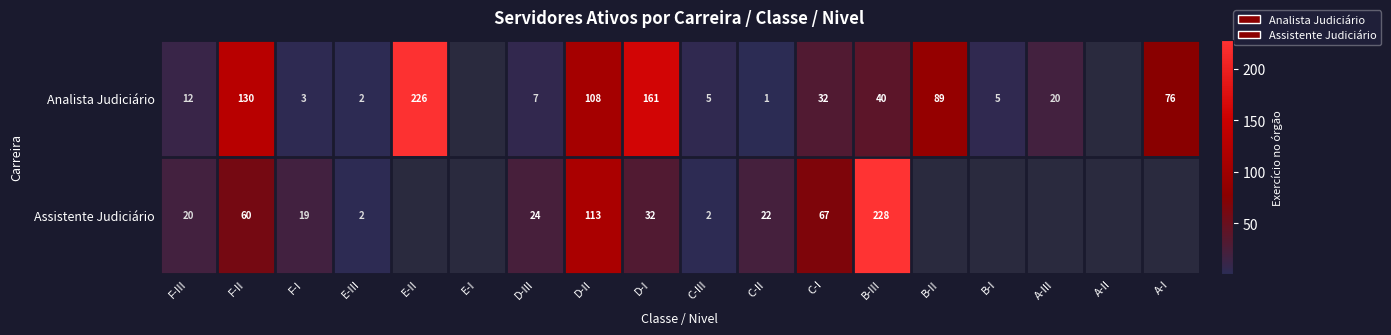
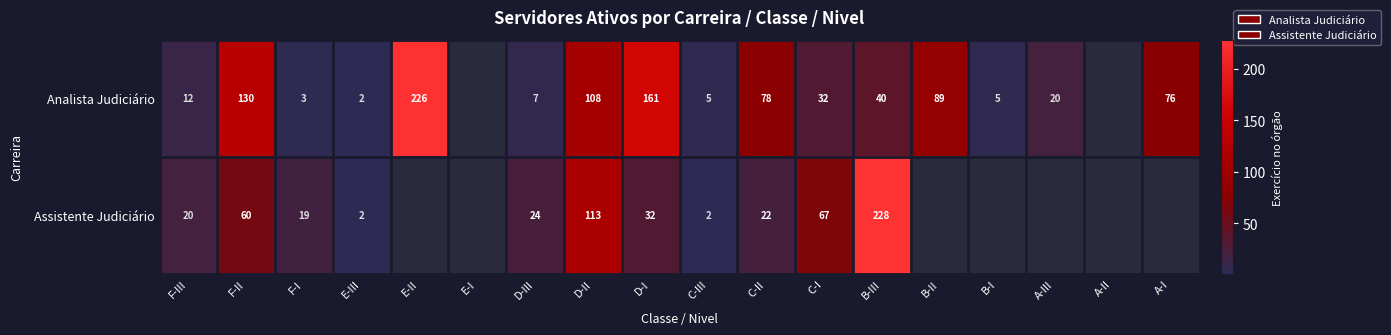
Analista Judiciário, C-II: 1 -> 78
